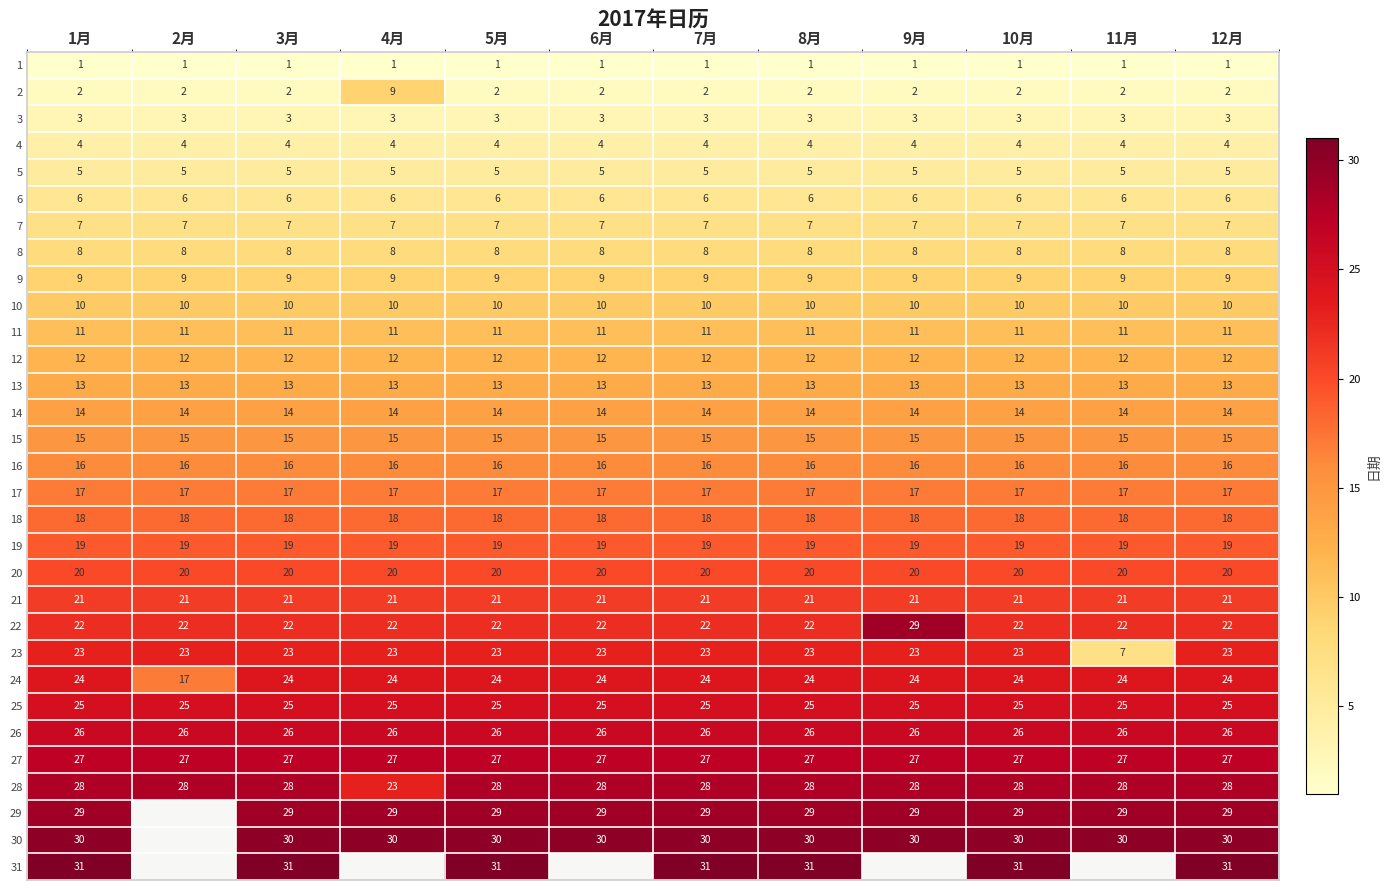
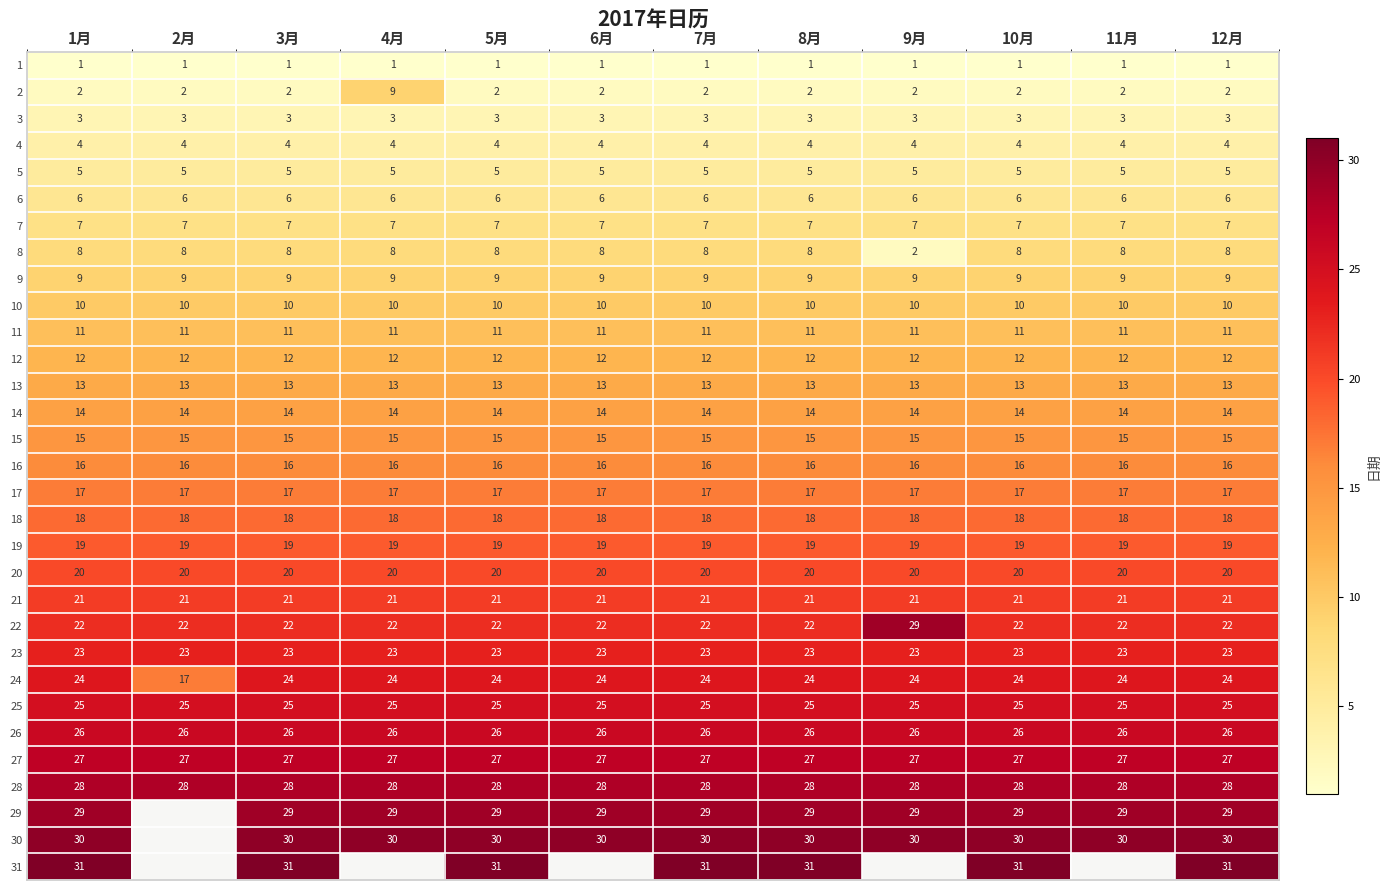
8, 9月: 8 -> 2
23, 11月: 7 -> 23
28, 4月: 23 -> 28
